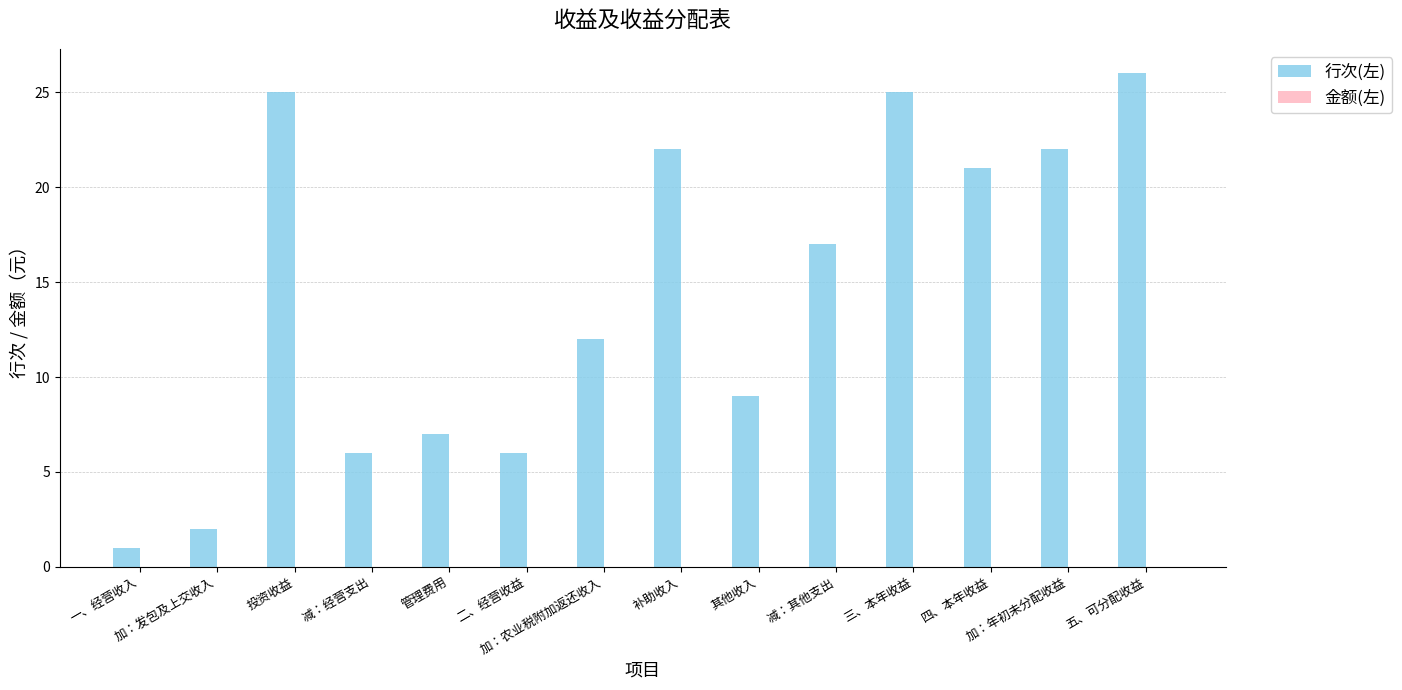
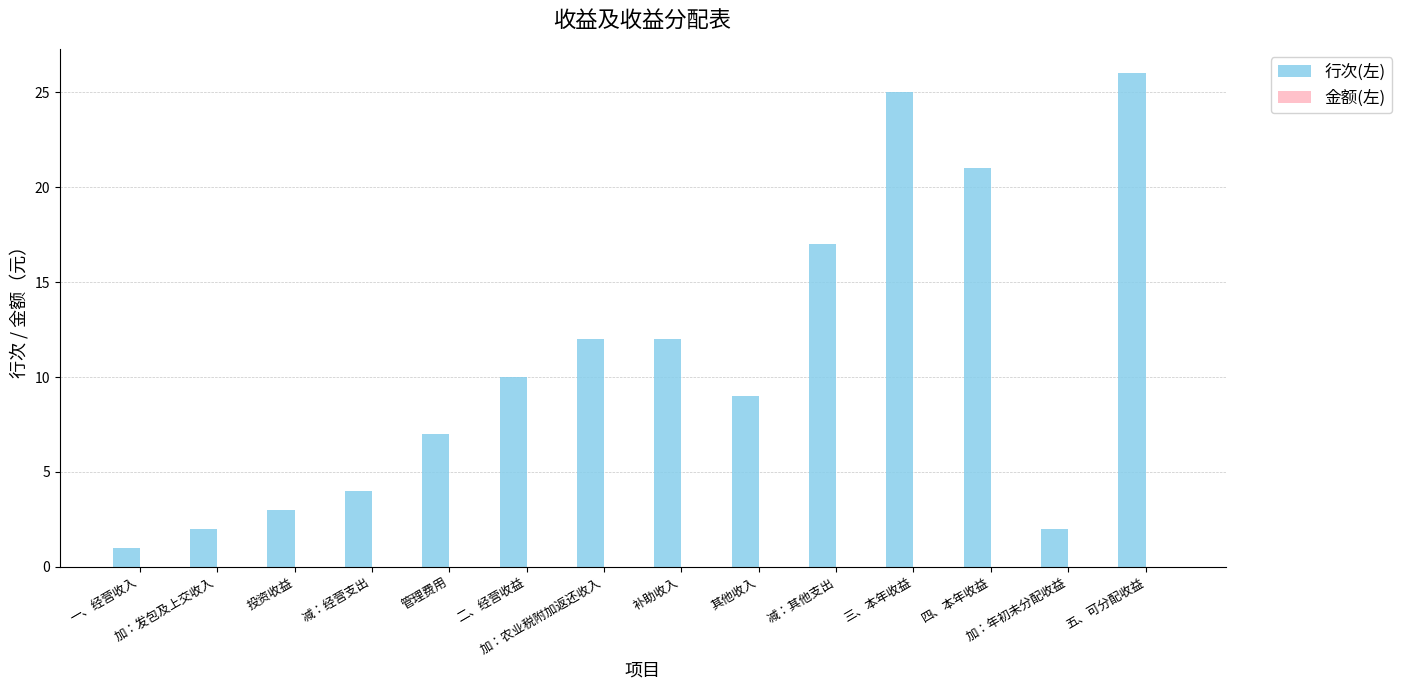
行次(左), 投资收益: 25 -> 3
行次(左), 减：经营支出: 6 -> 4
行次(左), 二、经营收益: 6 -> 10
行次(左), 补助收入: 22 -> 12
行次(左), 加：年初未分配收益: 22 -> 2
